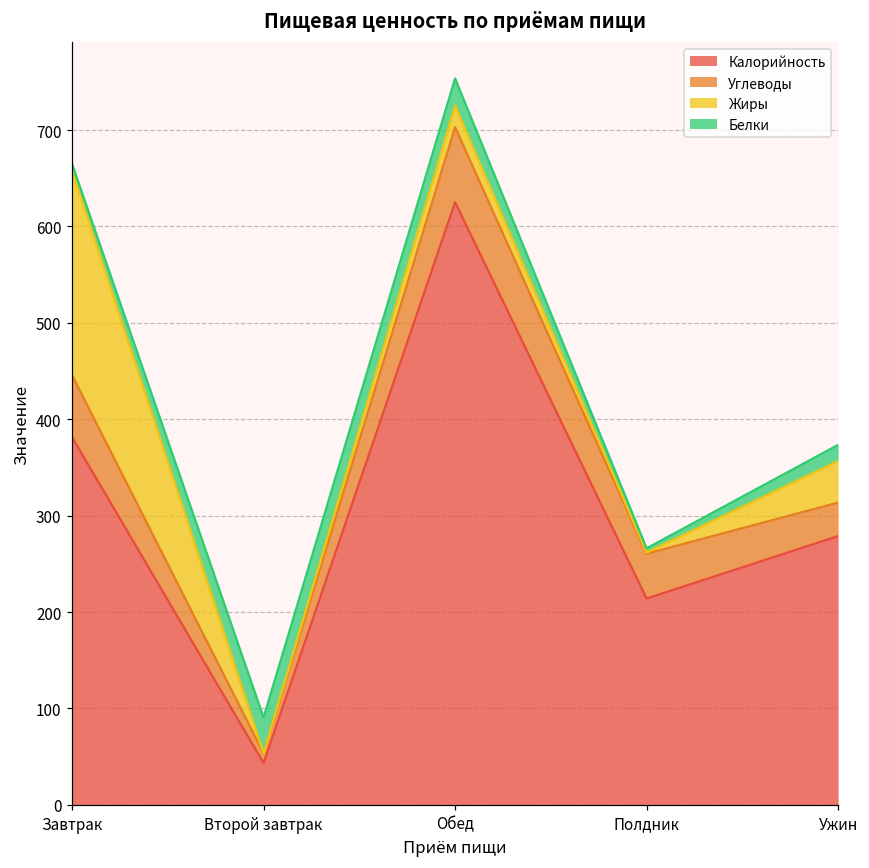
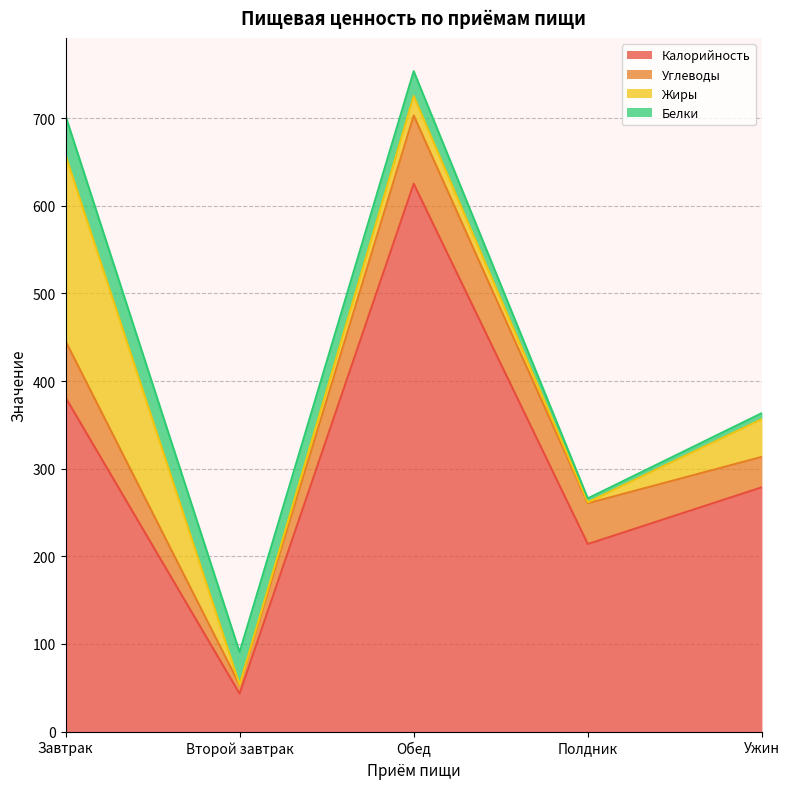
Белки, Завтрак: 10 -> 50
Белки, Ужин: 20 -> 10
